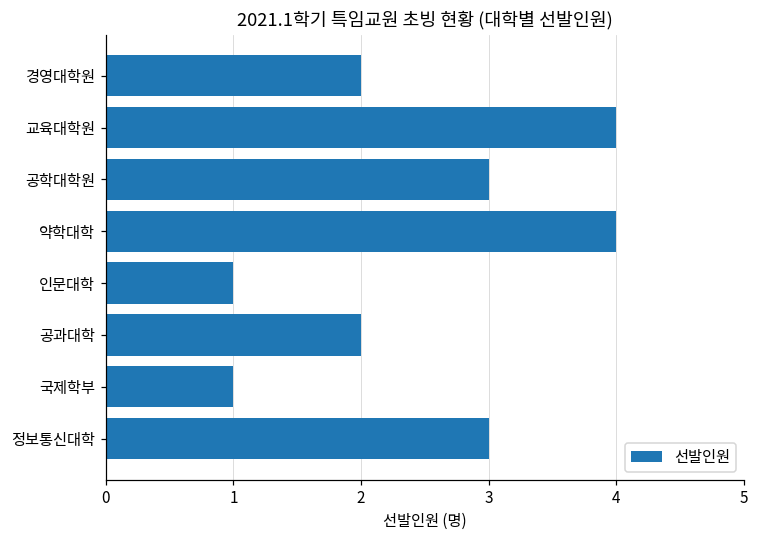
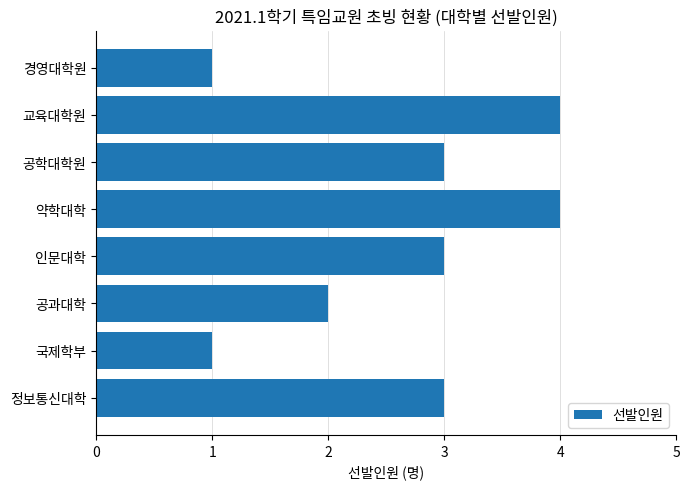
경영대학원: 2 -> 1
인문대학: 1 -> 3
